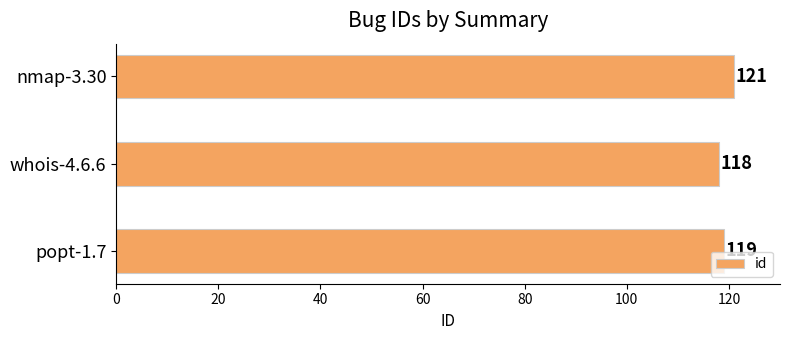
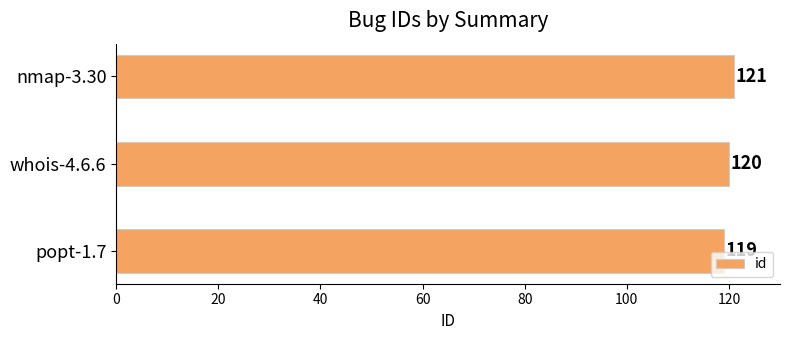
whois-4.6.6: 118 -> 120
